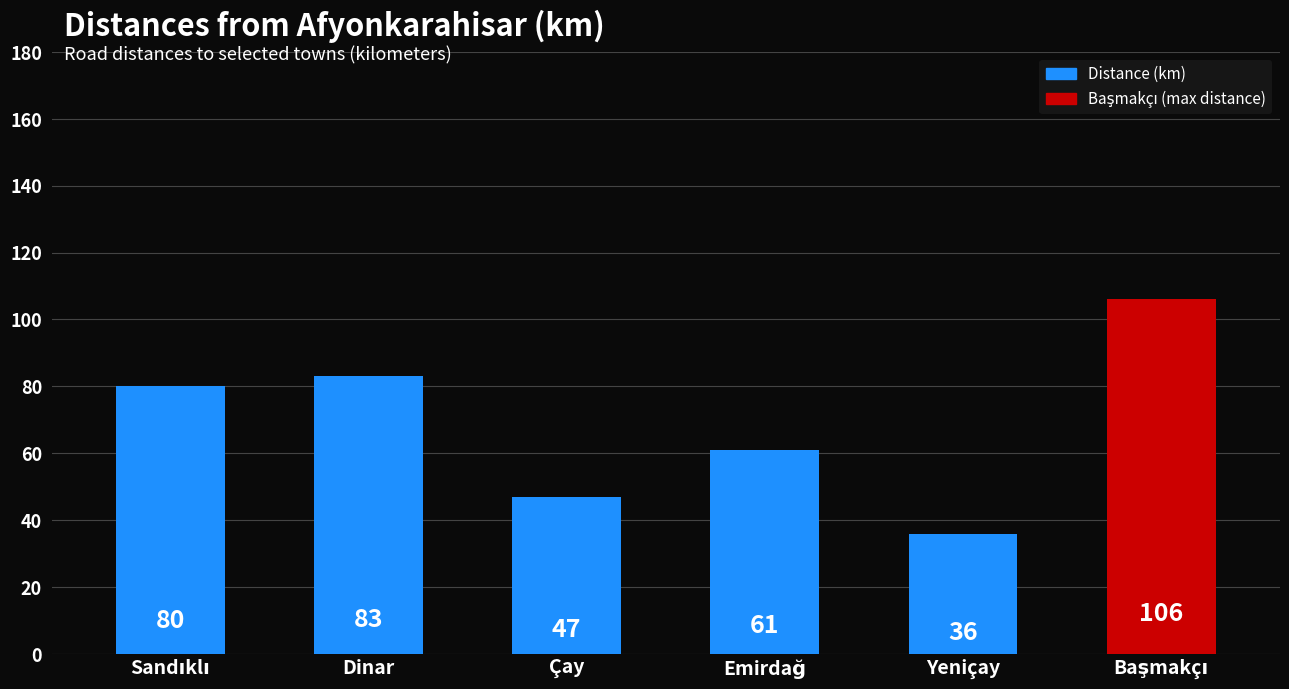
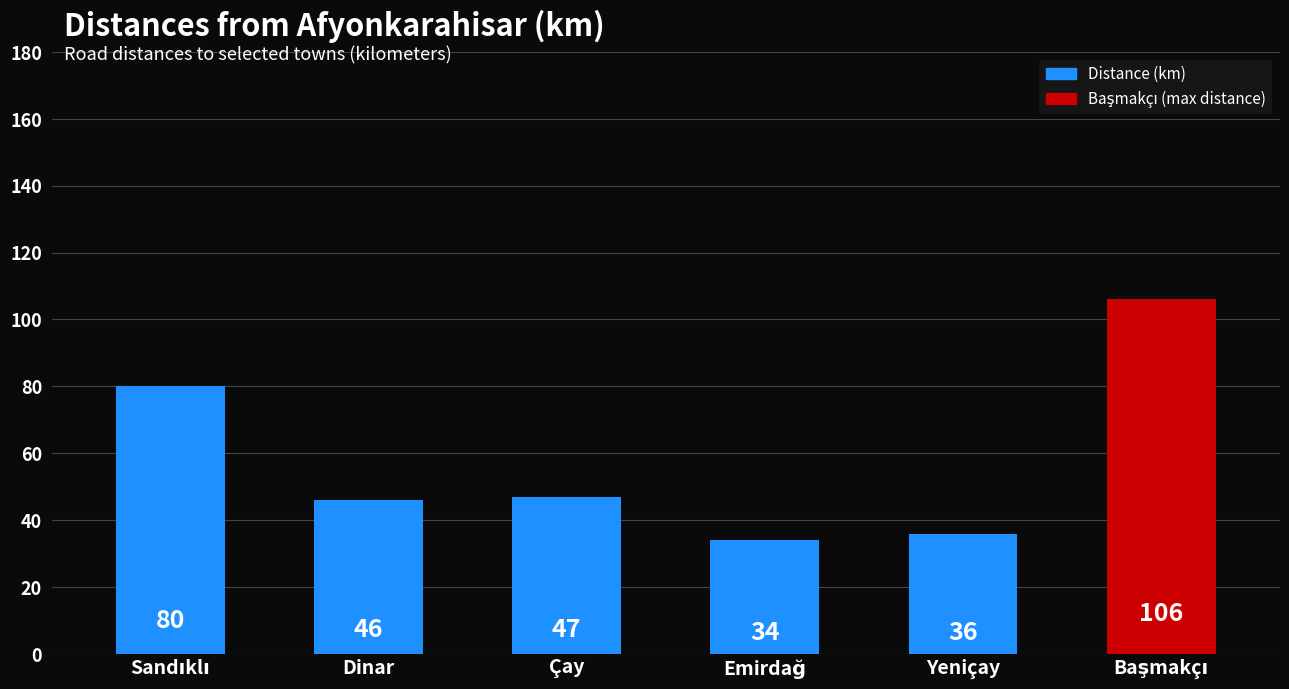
Dinar: 83 -> 46
Emirdağ: 61 -> 34
